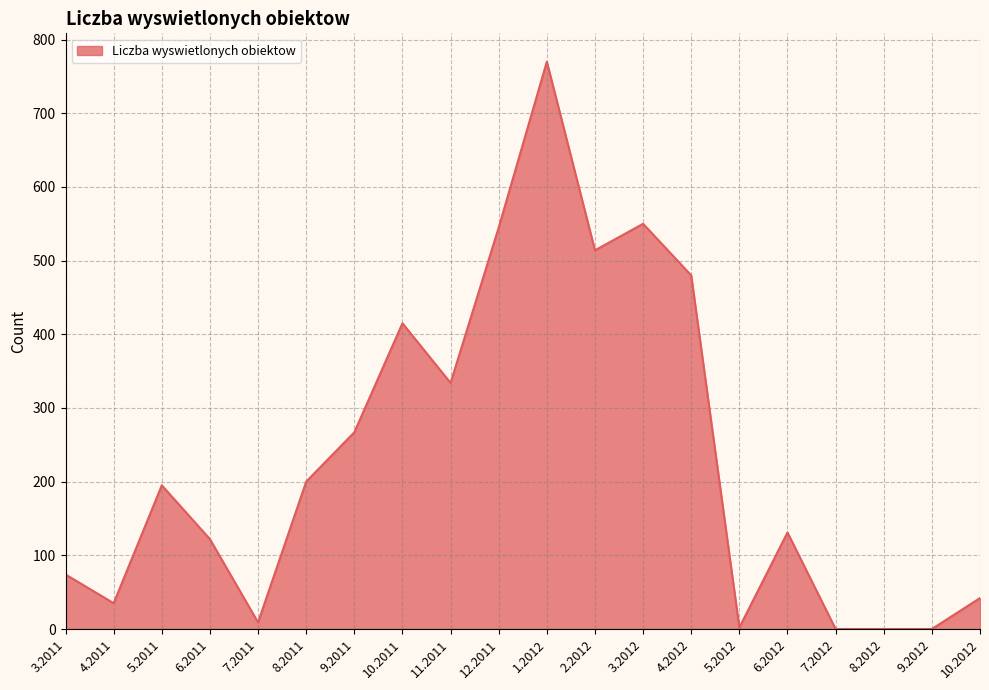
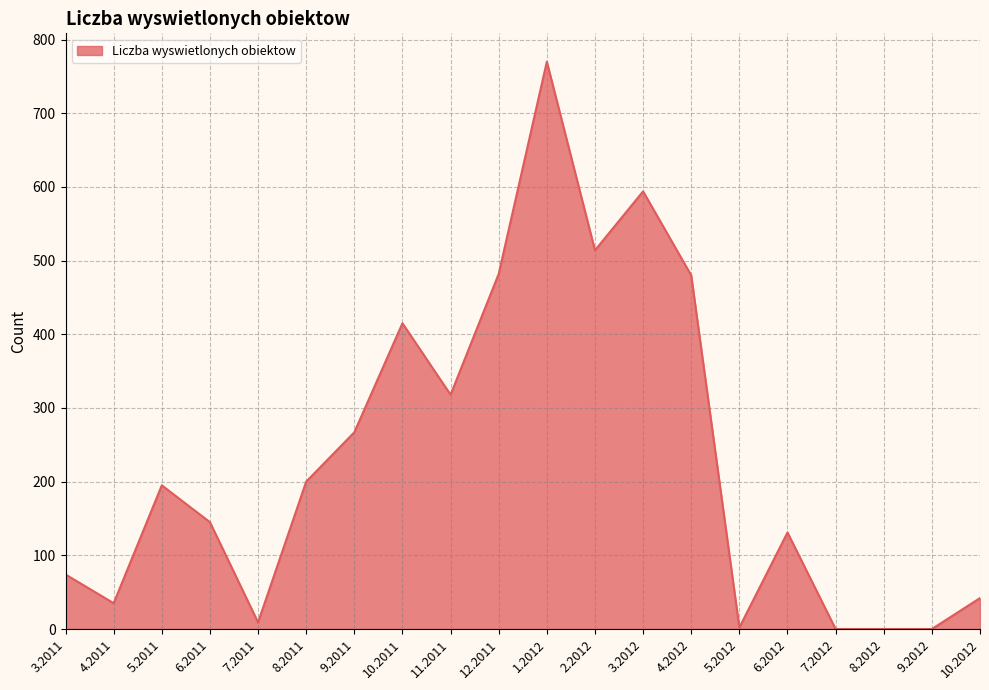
6.2011: 120 -> 150
11.2011: 330 -> 320
12.2011: 550 -> 480
3.2012: 550 -> 590
